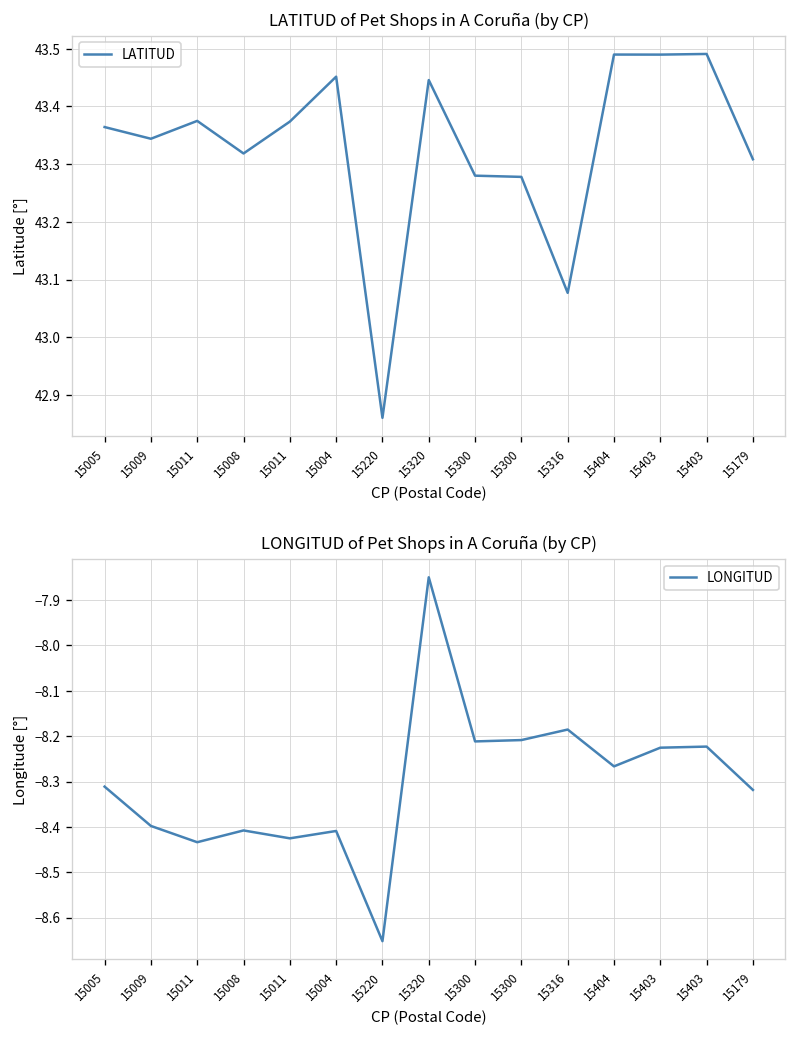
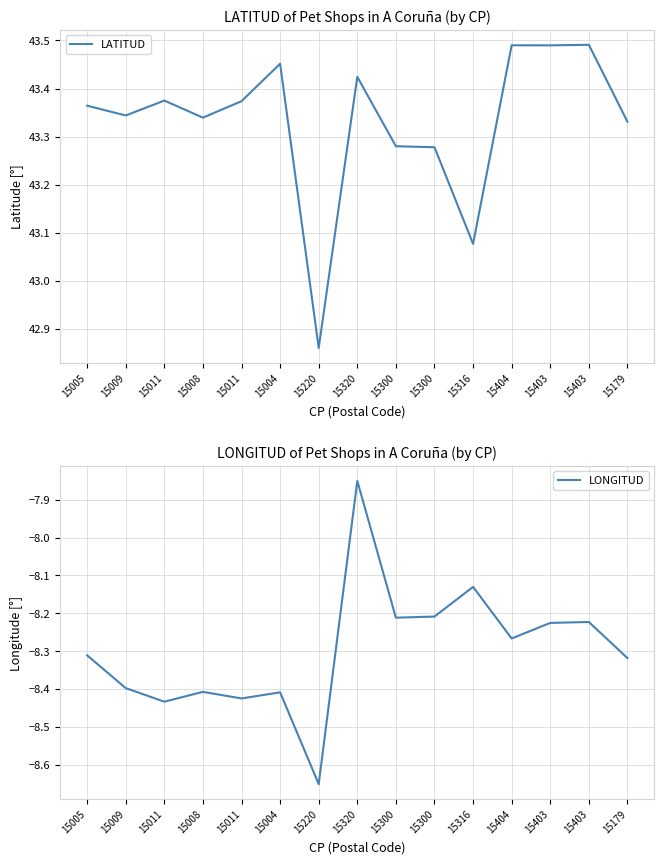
LATITUD of Pet Shops in A Coruña (by CP), 15008: 43.32 -> 43.34
LATITUD of Pet Shops in A Coruña (by CP), 15320: 43.45 -> 43.42
LATITUD of Pet Shops in A Coruña (by CP), 15179: 43.31 -> 43.33
LONGITUD of Pet Shops in A Coruña (by CP), 15316: -8.19 -> -8.13
